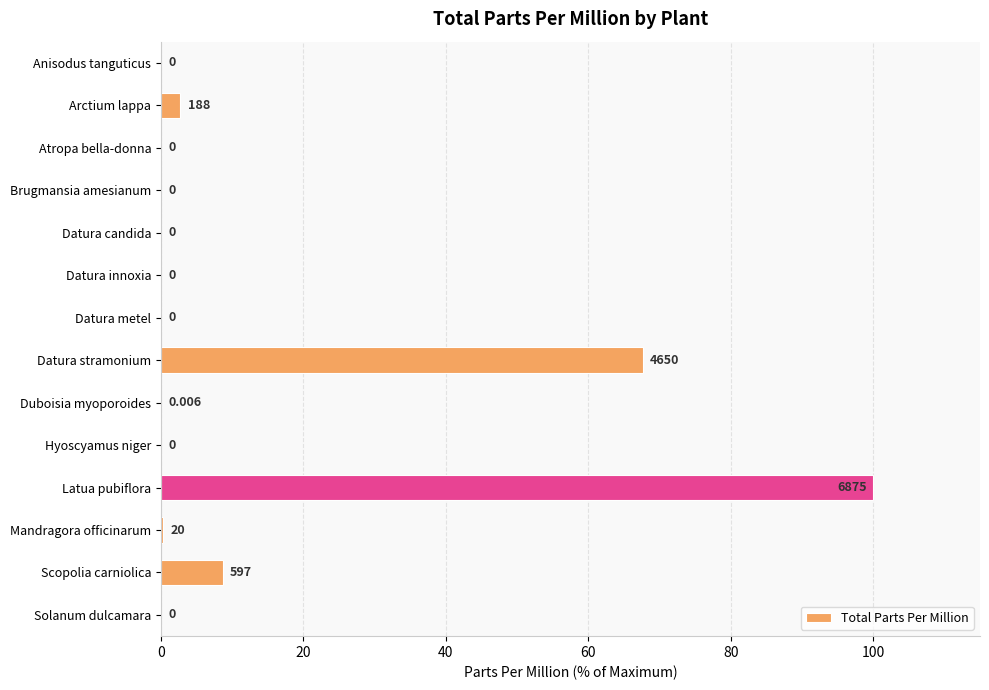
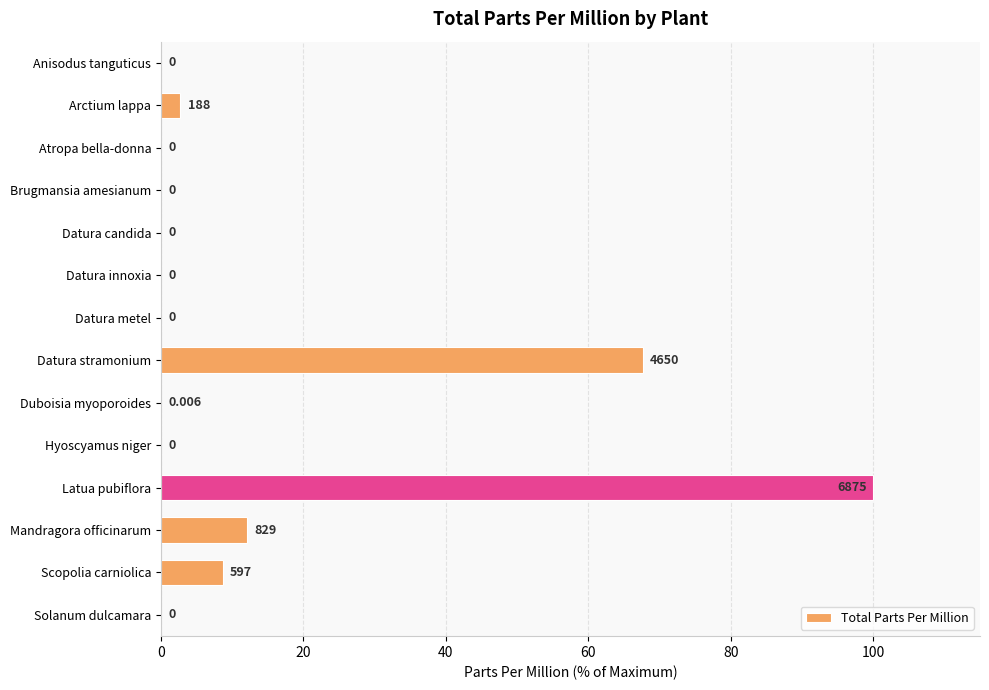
Mandragora officinarum: 20 -> 829
